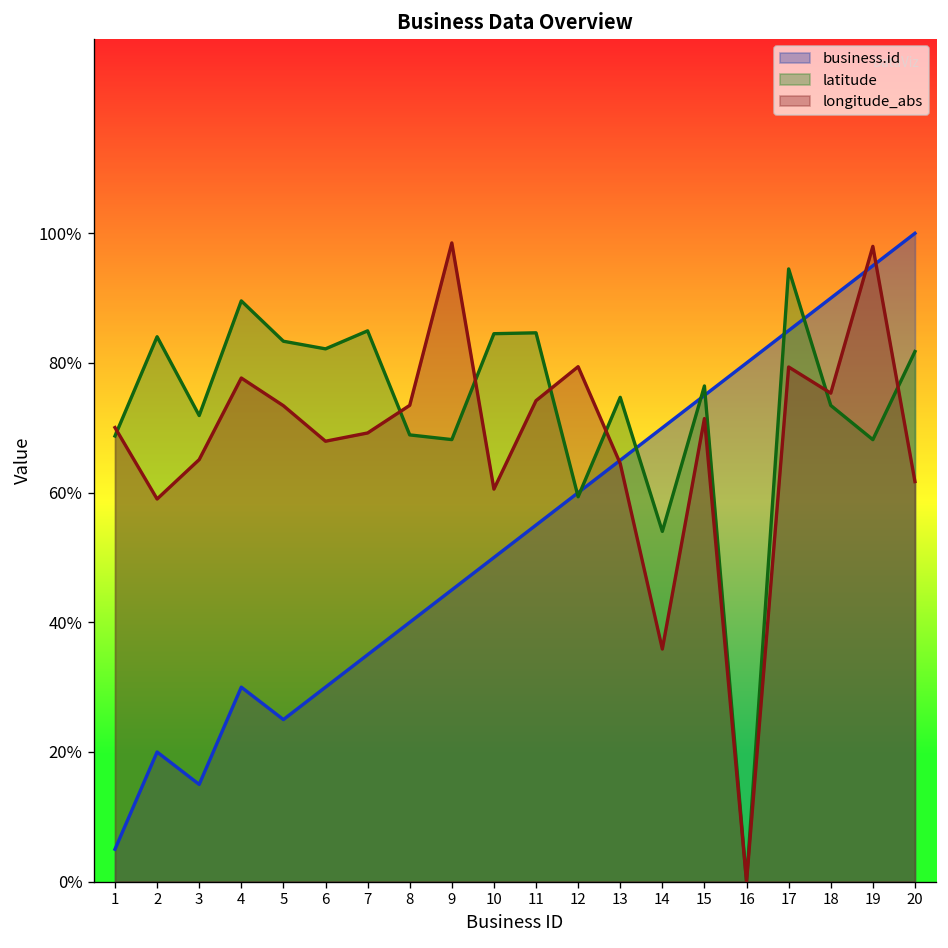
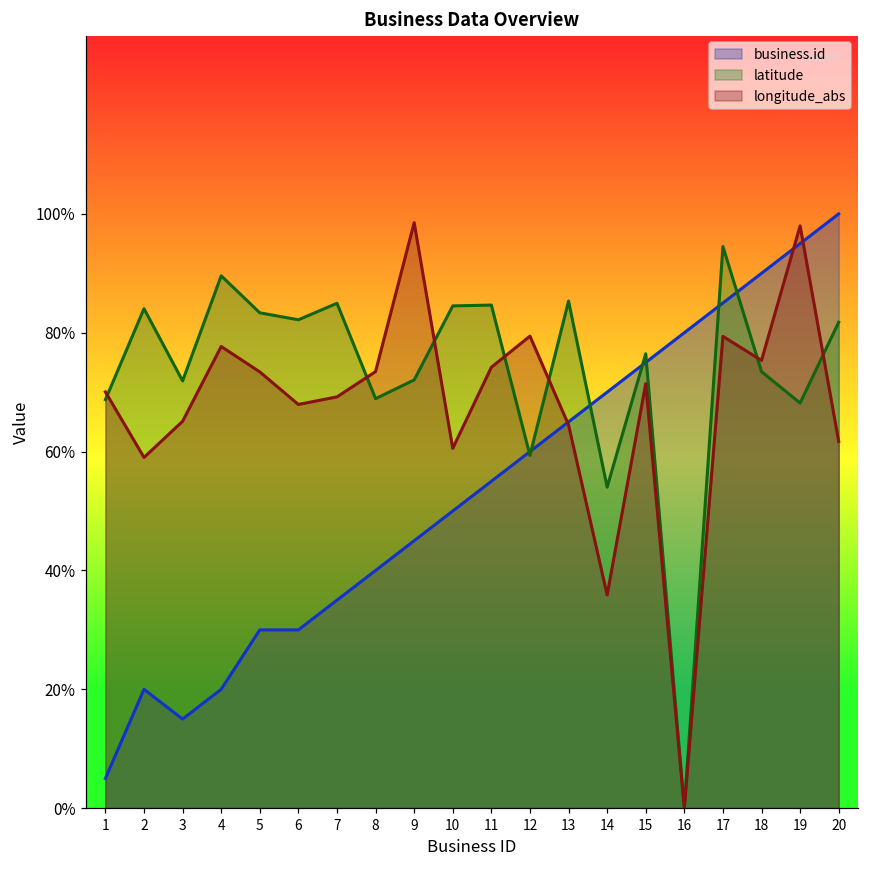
business.id, 4: 30% -> 20%
business.id, 5: 25% -> 30%
latitude, 9: 68% -> 72%
latitude, 13: 75% -> 85%
